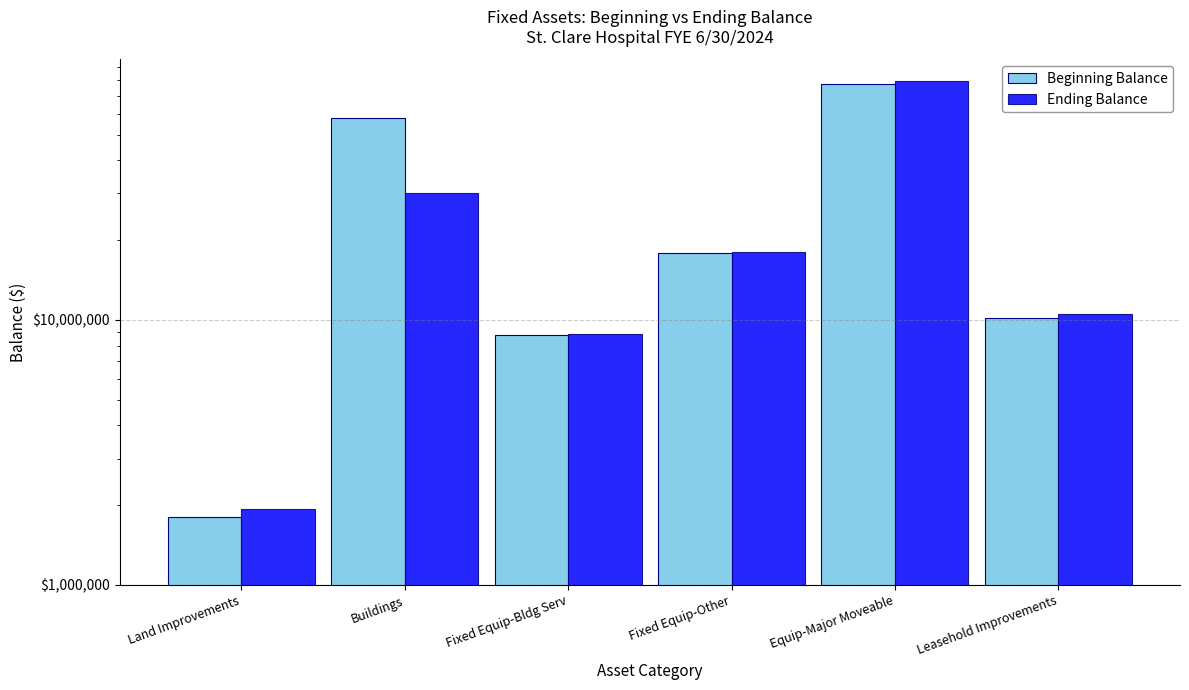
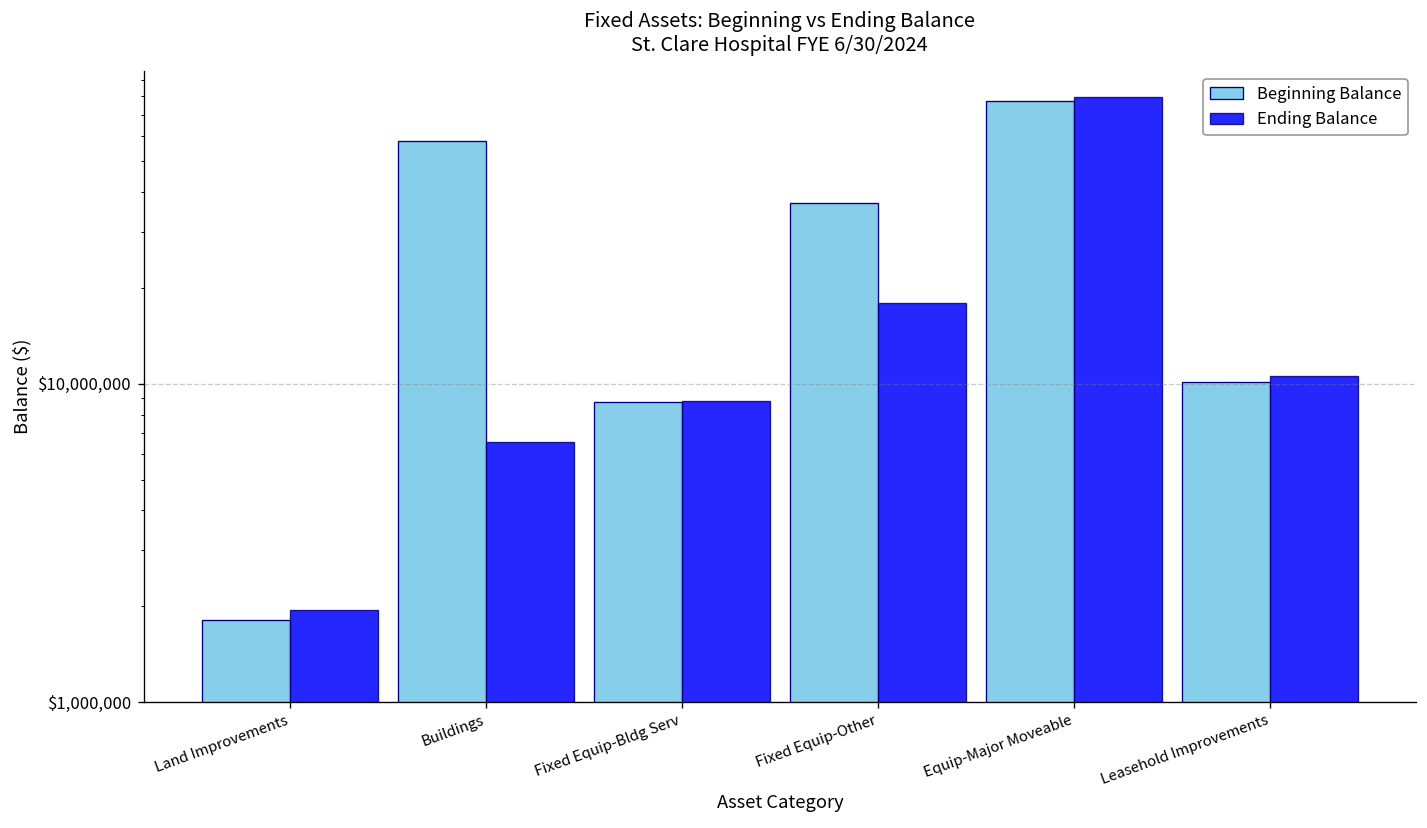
Ending Balance, Buildings: $30,000,000 -> $6,500,000
Beginning Balance, Fixed Equip-Other: $18,000,000 -> $37,000,000
